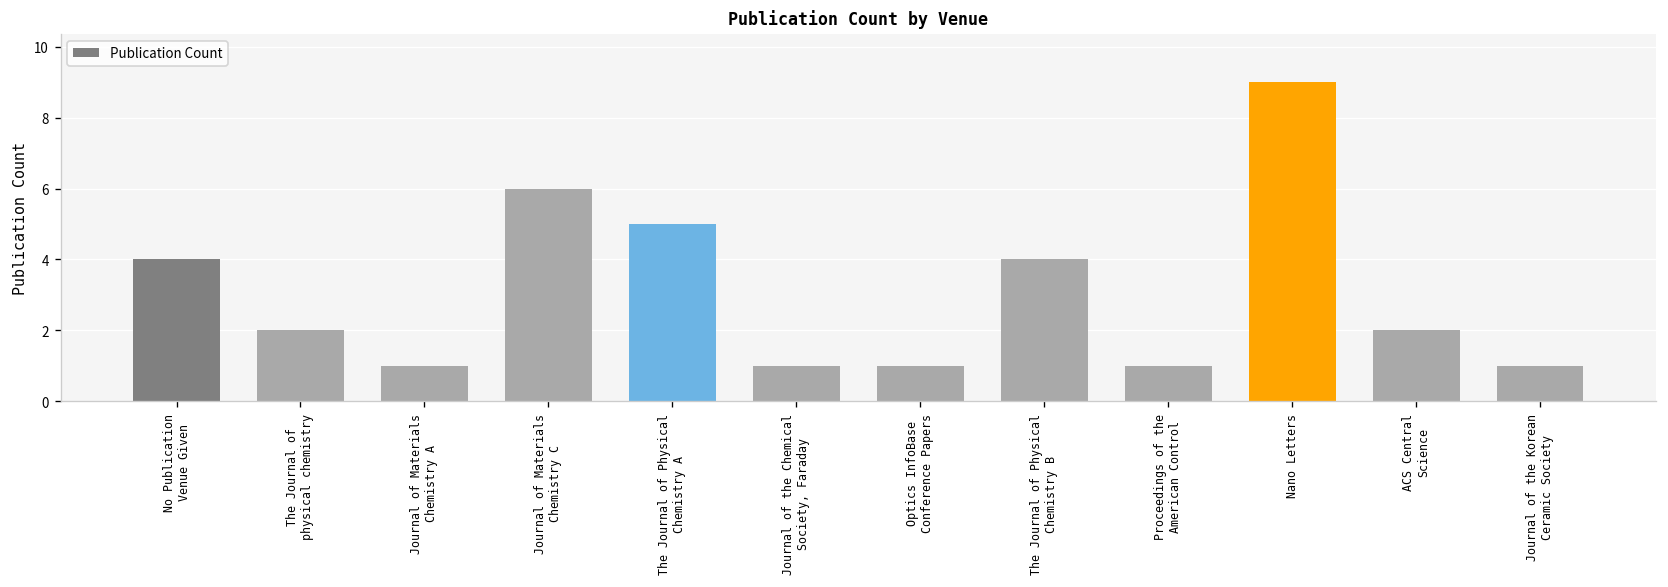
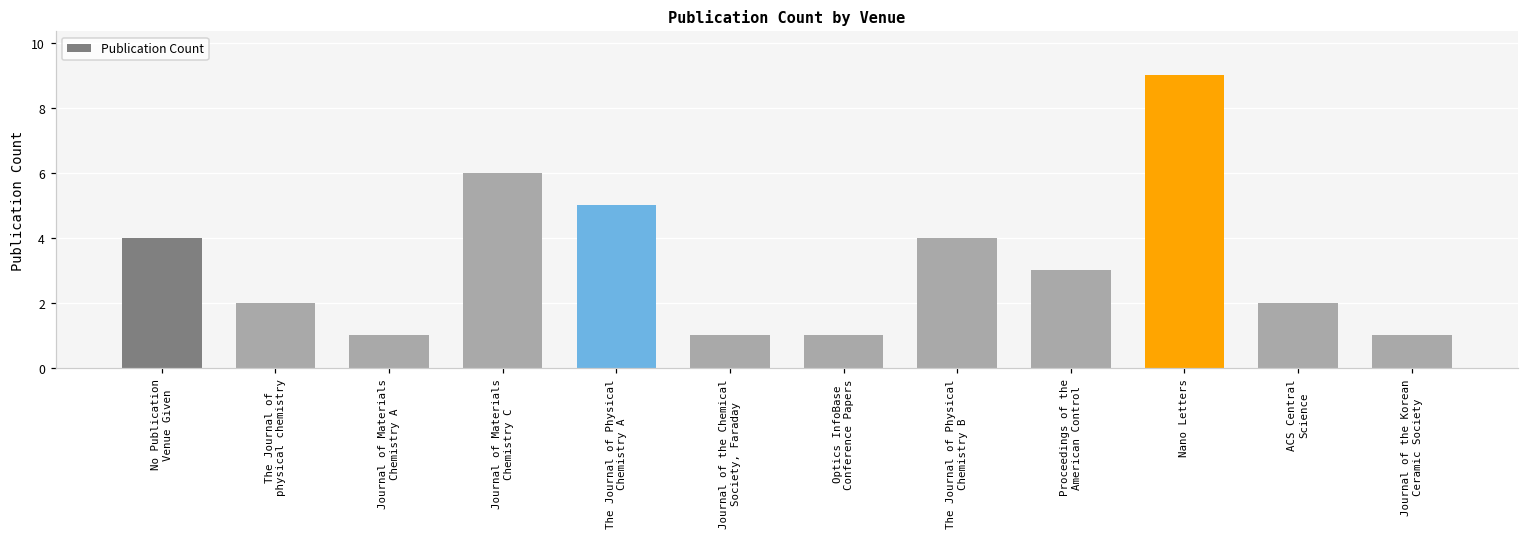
Proceedings of the American Control: 1 -> 3
